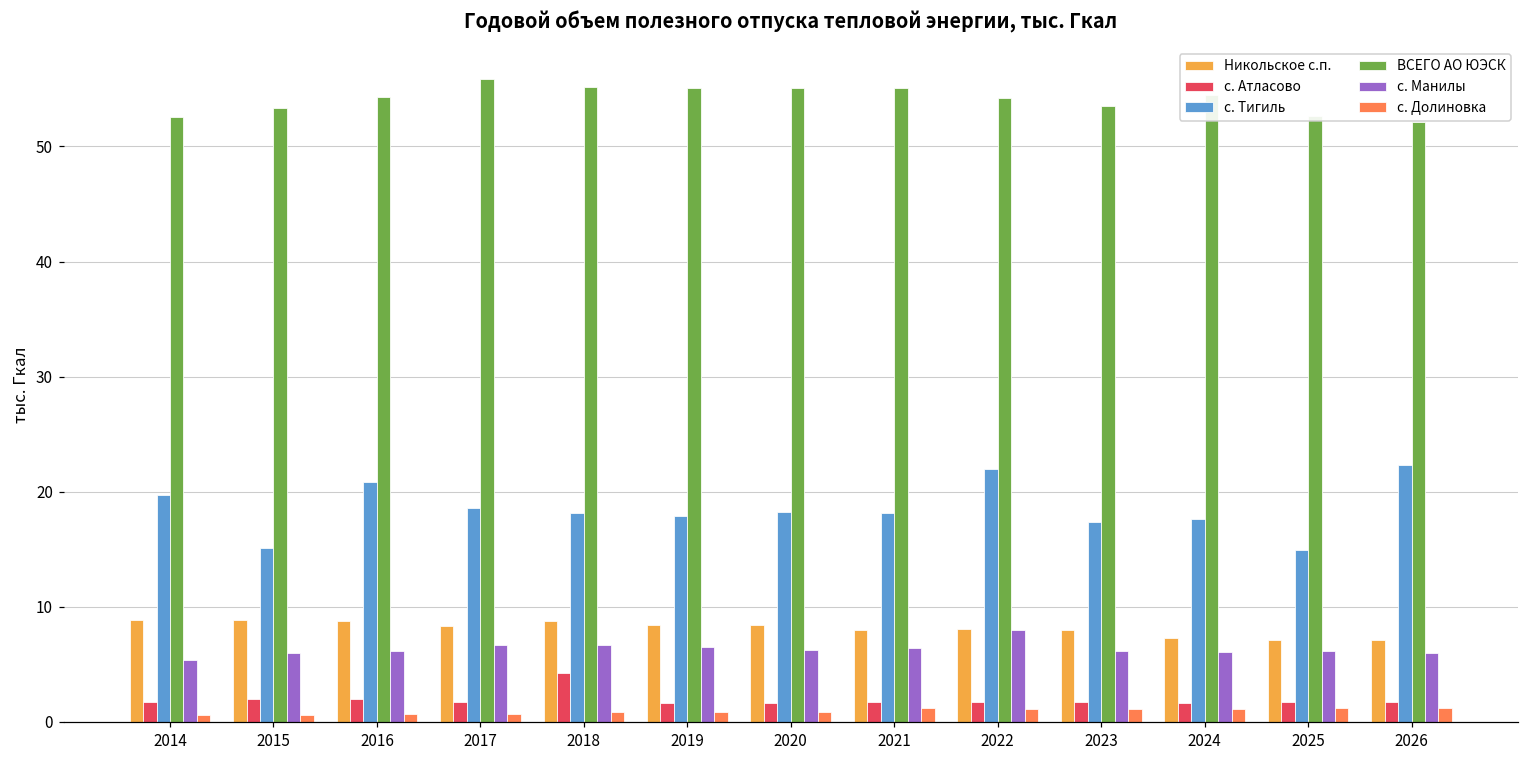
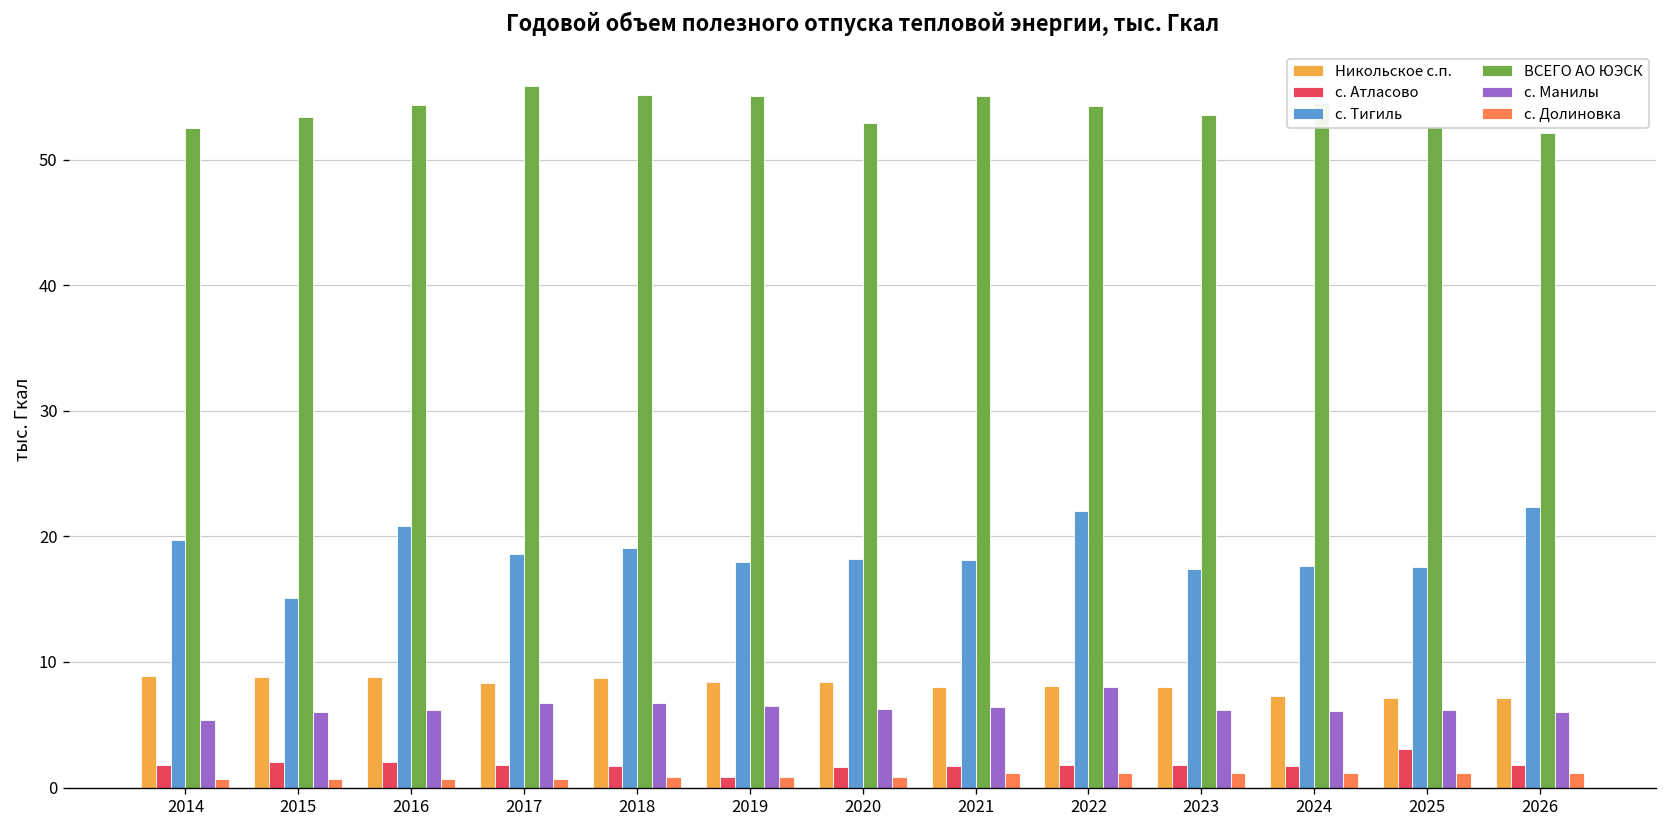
с. Атласово, 2018: 4.3 -> 1.7
с. Тигиль, 2018: 18.2 -> 19.0
с. Атласово, 2019: 1.7 -> 0.9
ВСЕГО АО ЮЭСК, 2020: 55.0 -> 52.9
с. Атласово, 2025: 1.8 -> 3.0
с. Тигиль, 2025: 15.0 -> 17.5
